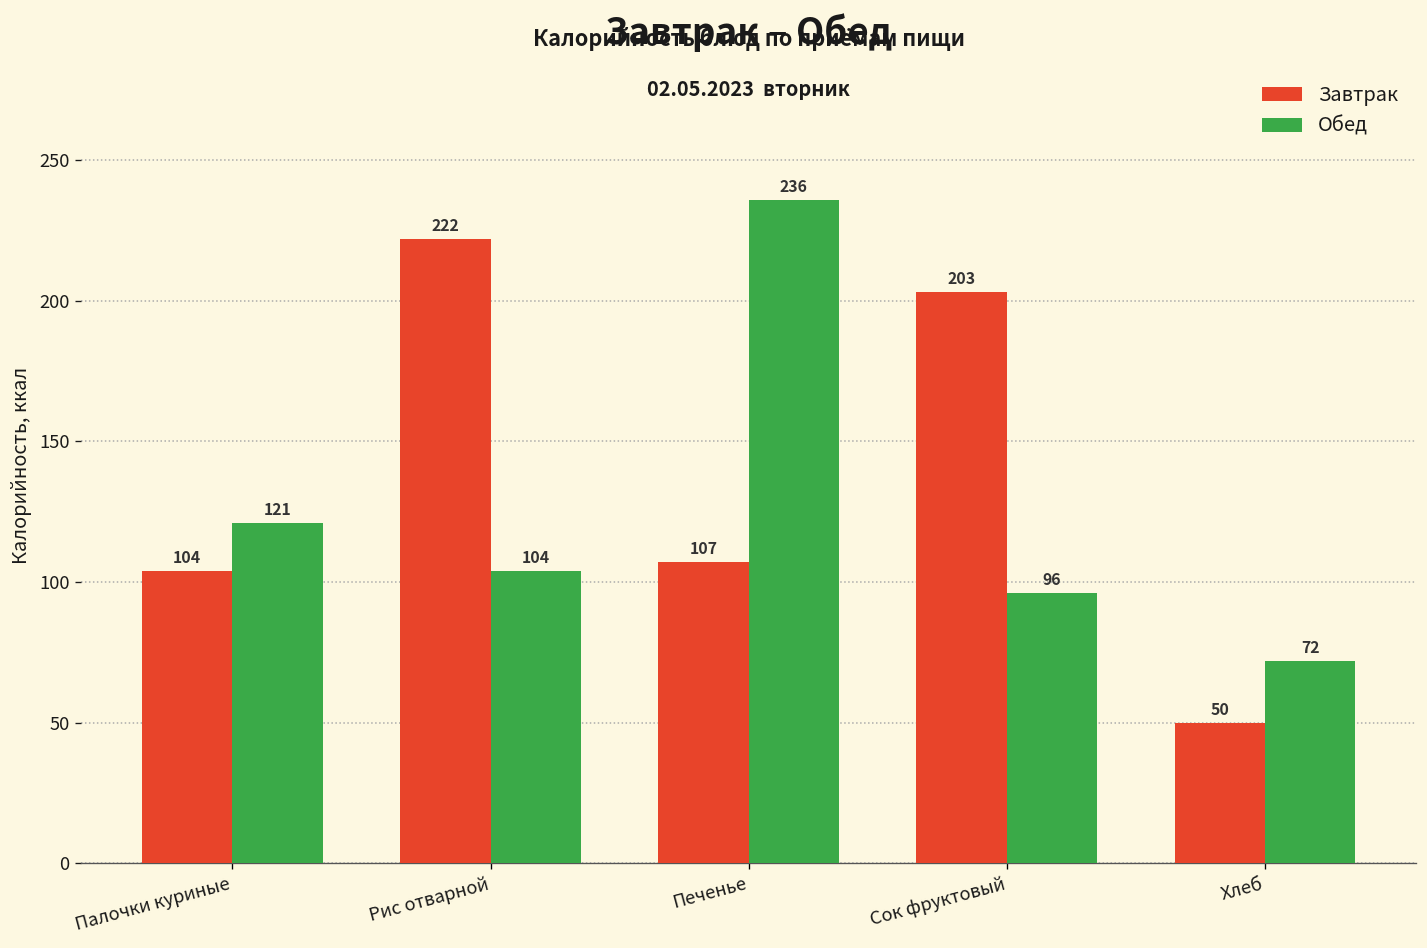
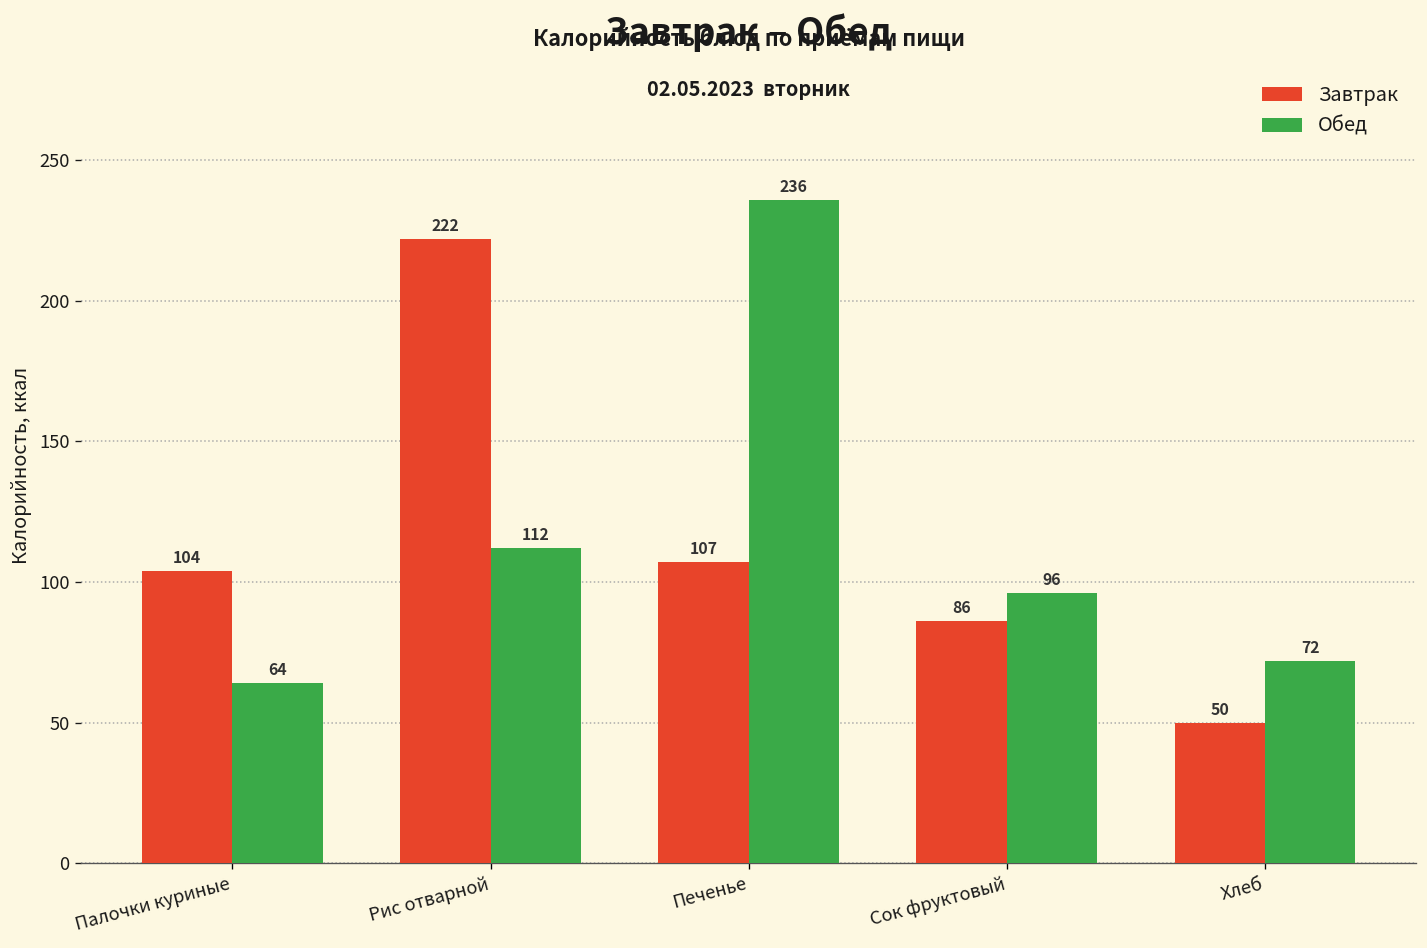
Обед, Палочки куриные: 121 -> 64
Обед, Рис отварной: 104 -> 112
Завтрак, Сок фруктовый: 203 -> 86
